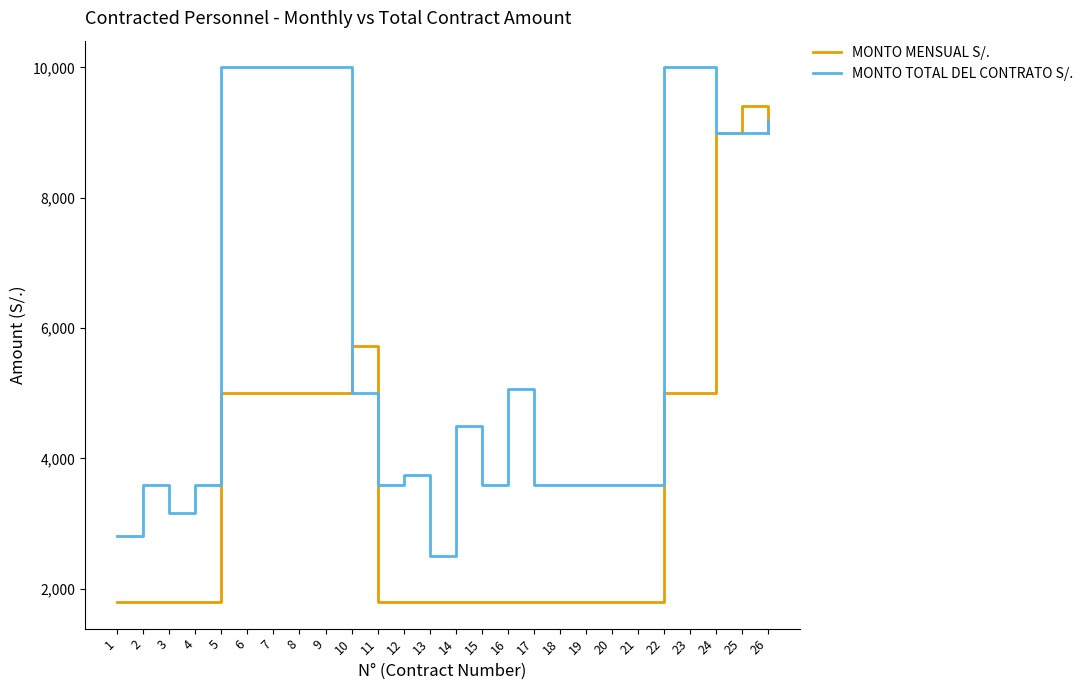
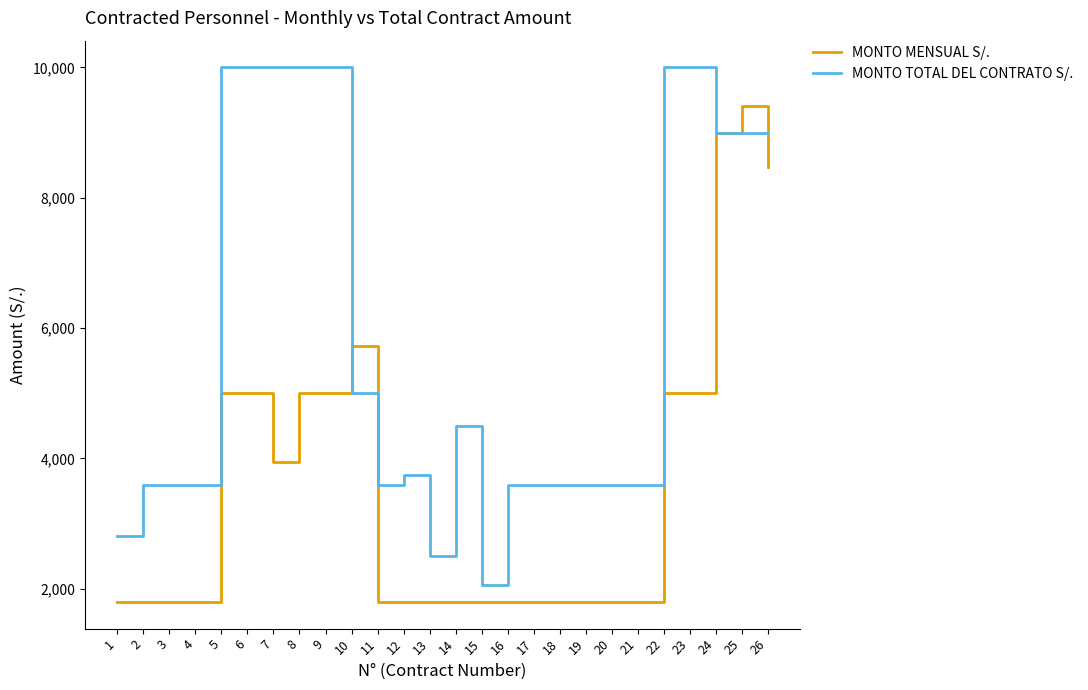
MONTO TOTAL DEL CONTRATO S/., 3: 3,200 -> 3,600
MONTO MENSUAL S/., 7: 5,000 -> 4,000
MONTO TOTAL DEL CONTRATO S/., 15: 3,600 -> 2,100
MONTO TOTAL DEL CONTRATO S/., 16: 5,100 -> 3,600
MONTO MENSUAL S/., 26: 9,000 -> 8,500
MONTO TOTAL DEL CONTRATO S/., 26: 9,200 -> 9,000
